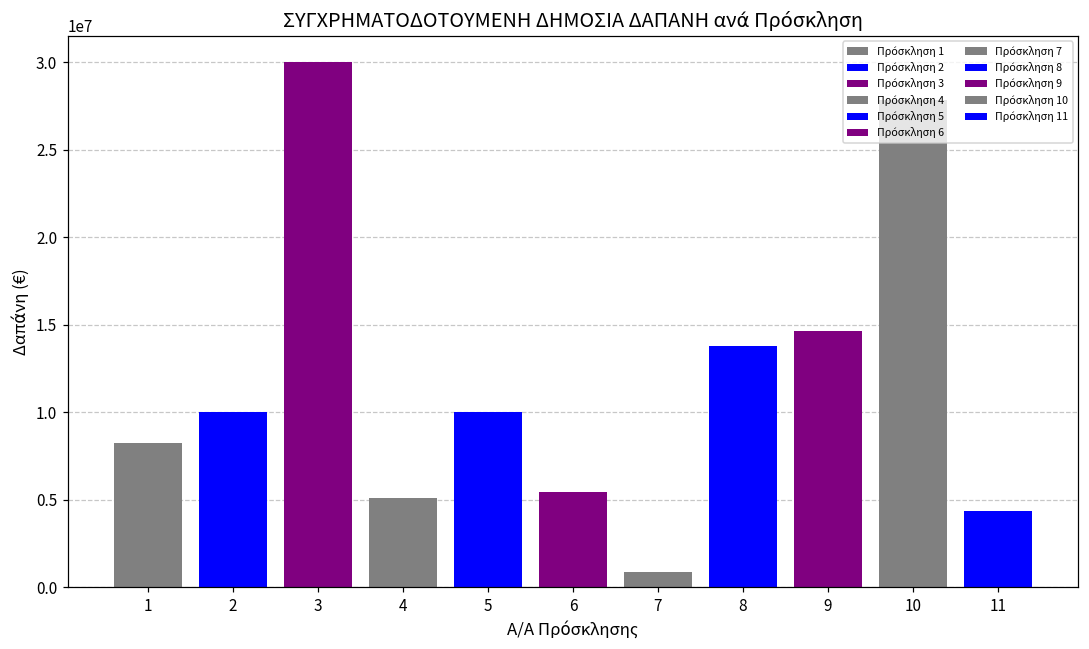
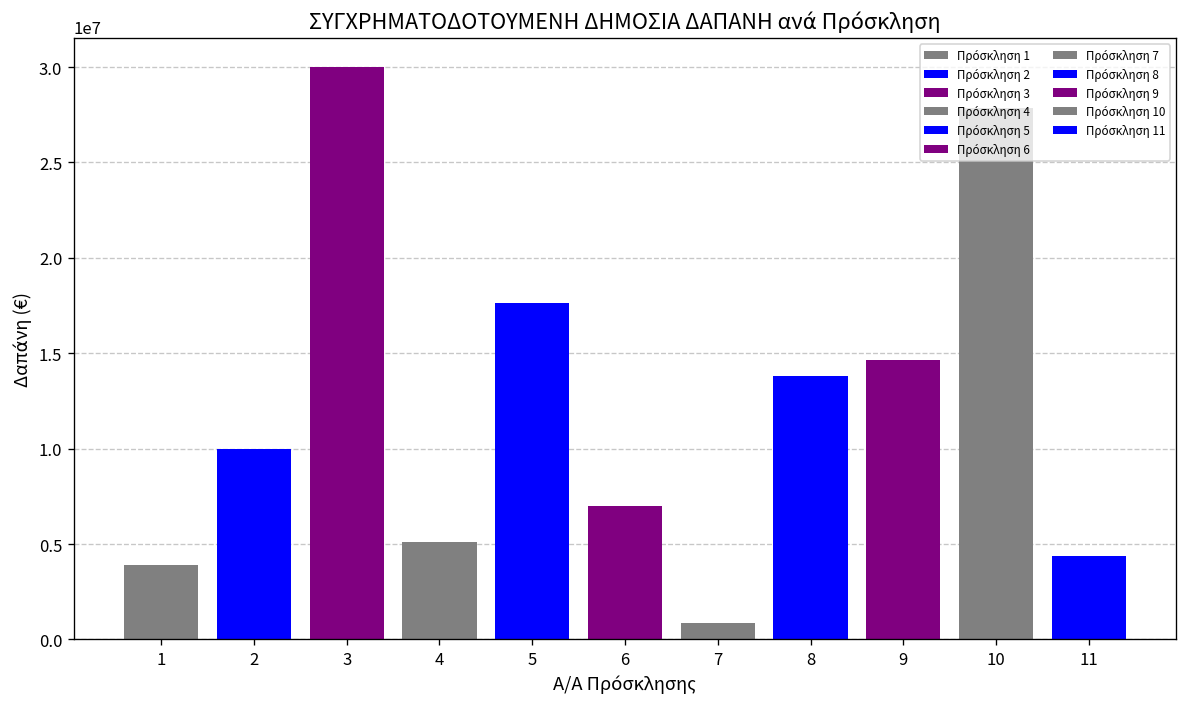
1: 8200000 -> 3900000
5: 10000000 -> 17700000
6: 5400000 -> 7000000
